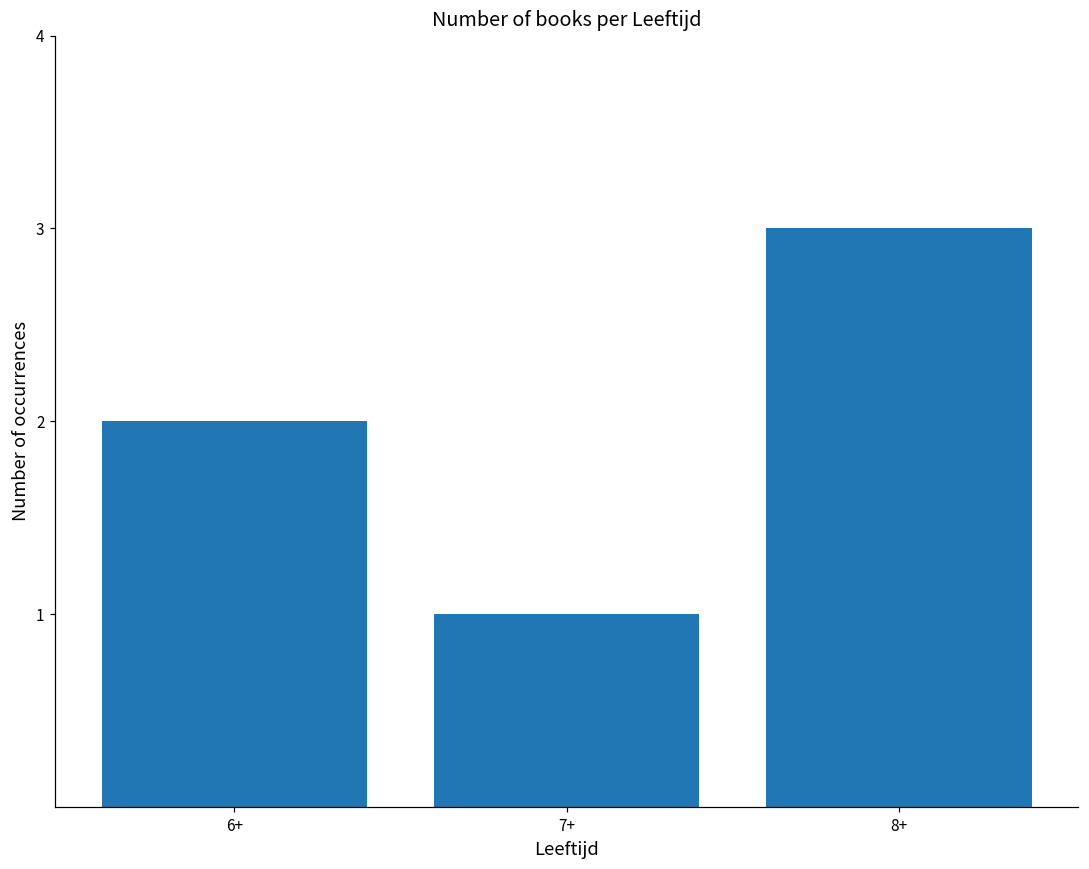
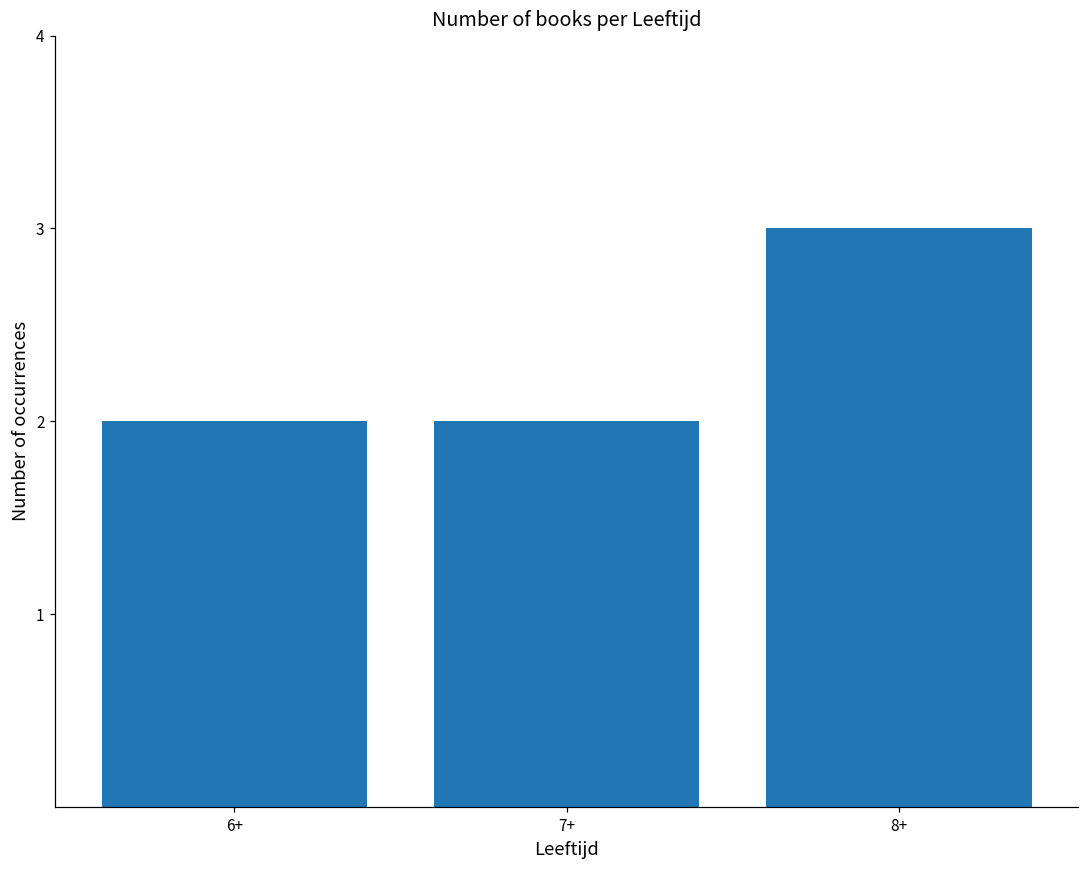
7+: 1 -> 2
